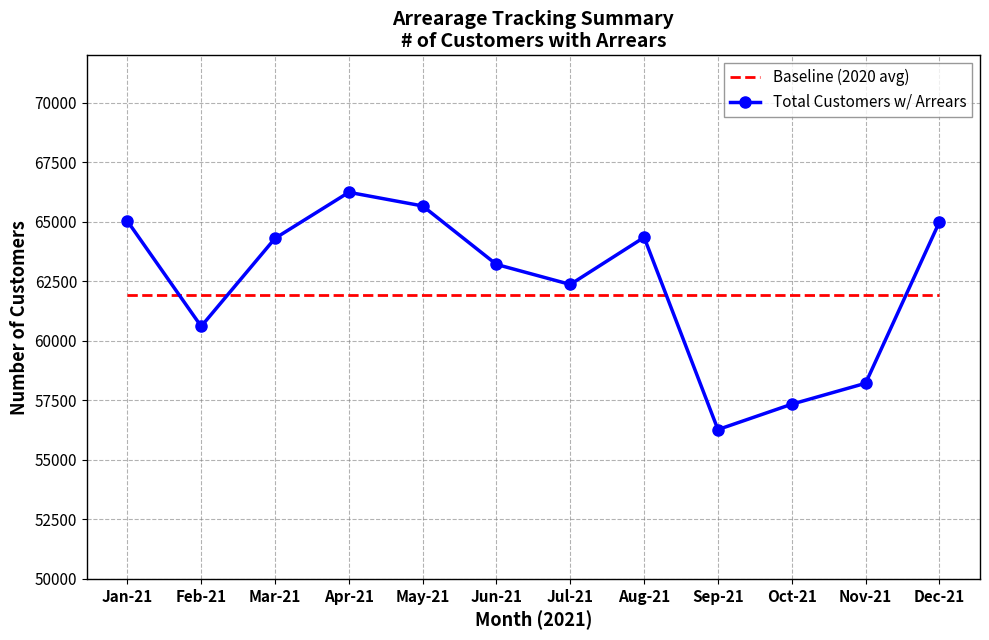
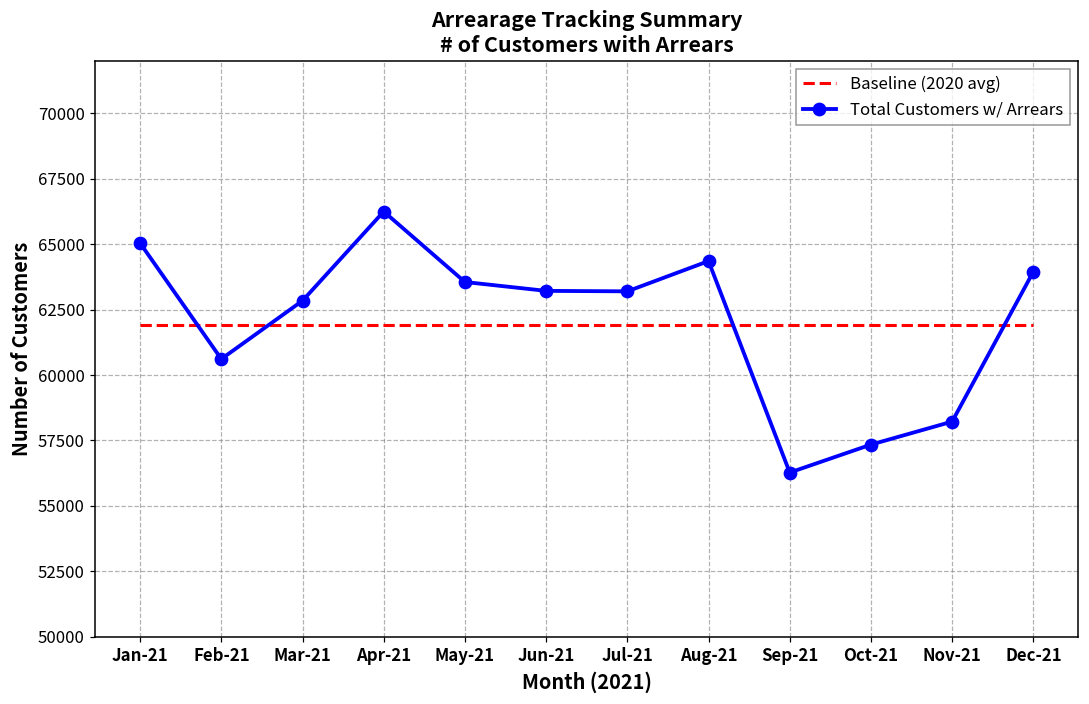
Total Customers w/ Arrears, Mar-21: 64300 -> 62800
Total Customers w/ Arrears, May-21: 65700 -> 63600
Total Customers w/ Arrears, Jul-21: 62400 -> 63200
Total Customers w/ Arrears, Dec-21: 65000 -> 63900
